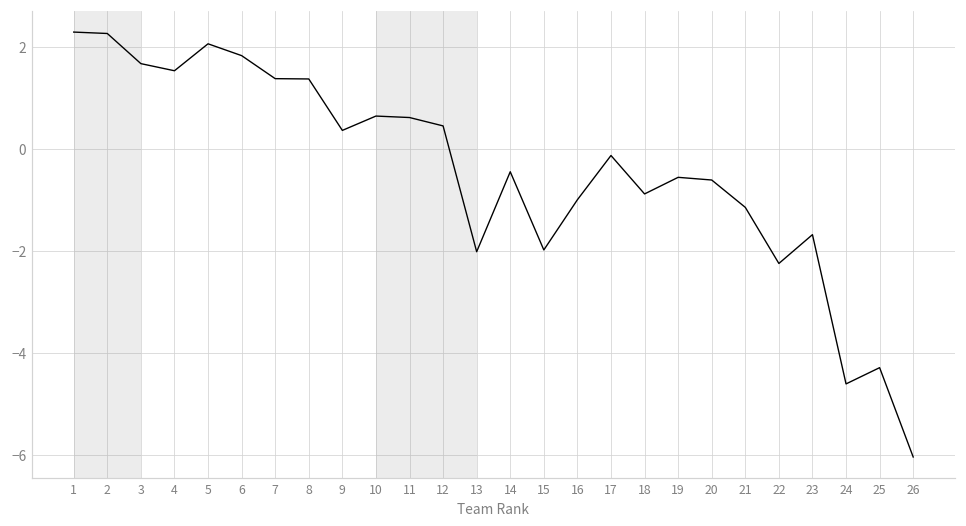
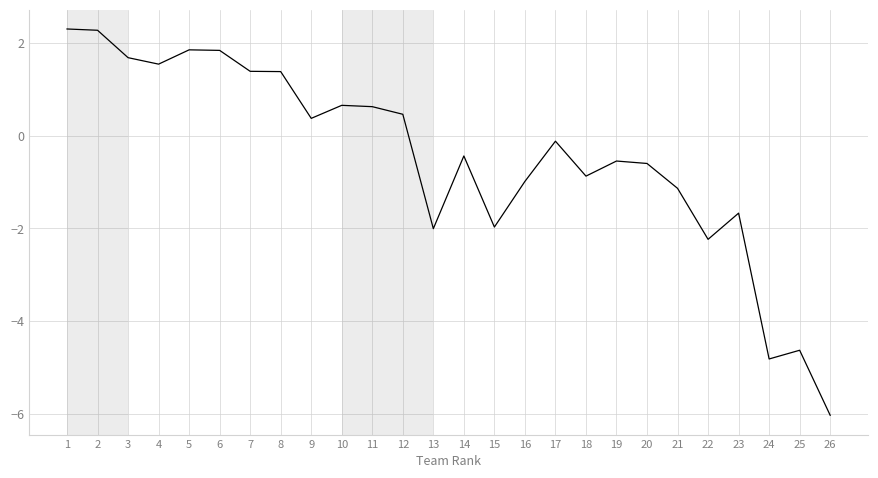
5: 2.1 -> 1.9
24: -4.6 -> -4.8
25: -4.3 -> -4.6
